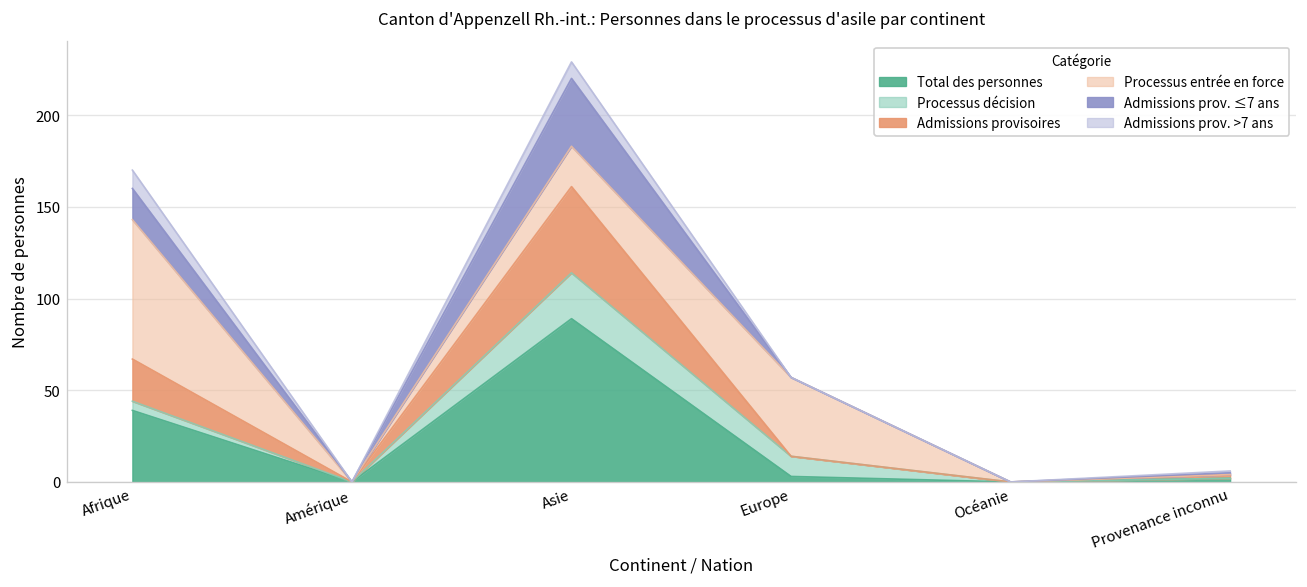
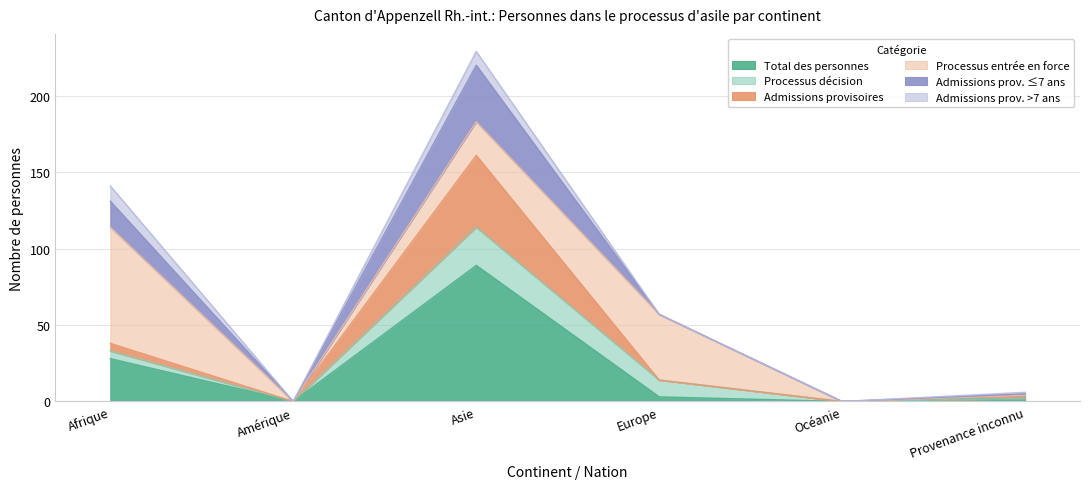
Total des personnes, Afrique: 39 -> 28
Admissions provisoires, Afrique: 23 -> 5
